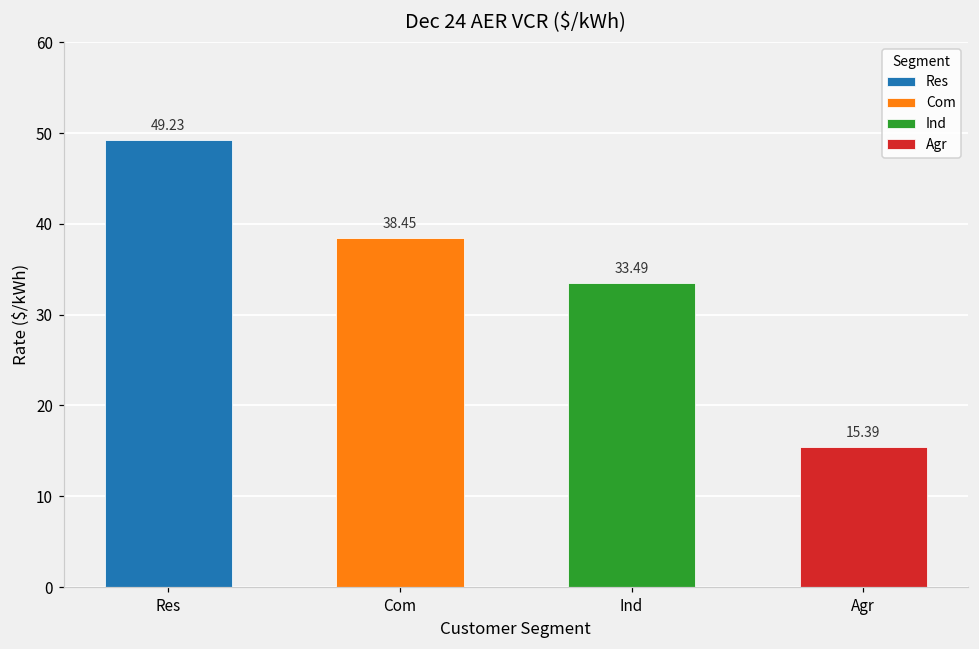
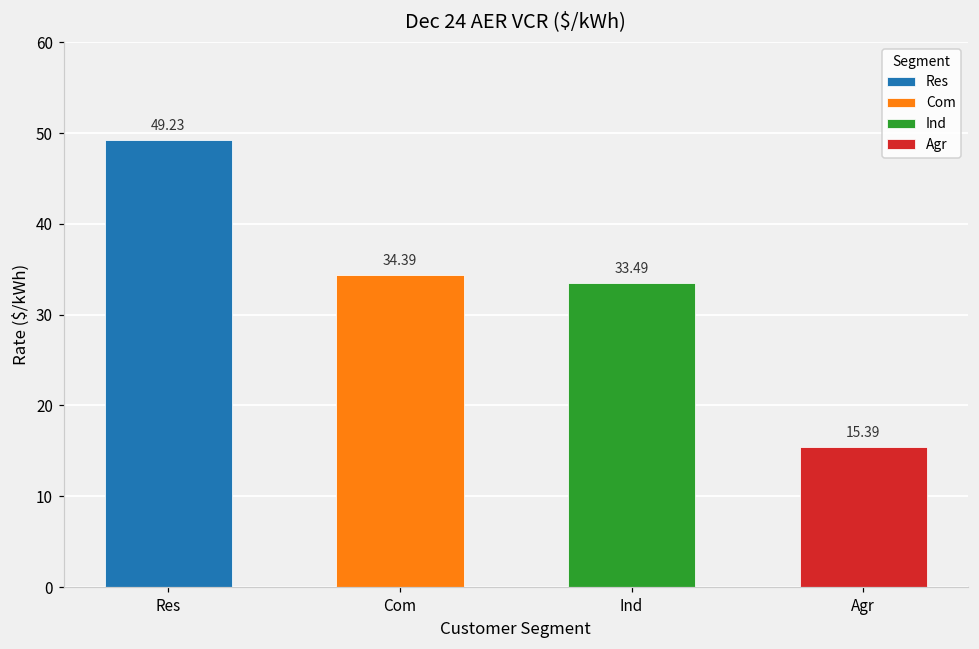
Com: 38.45 -> 34.39
